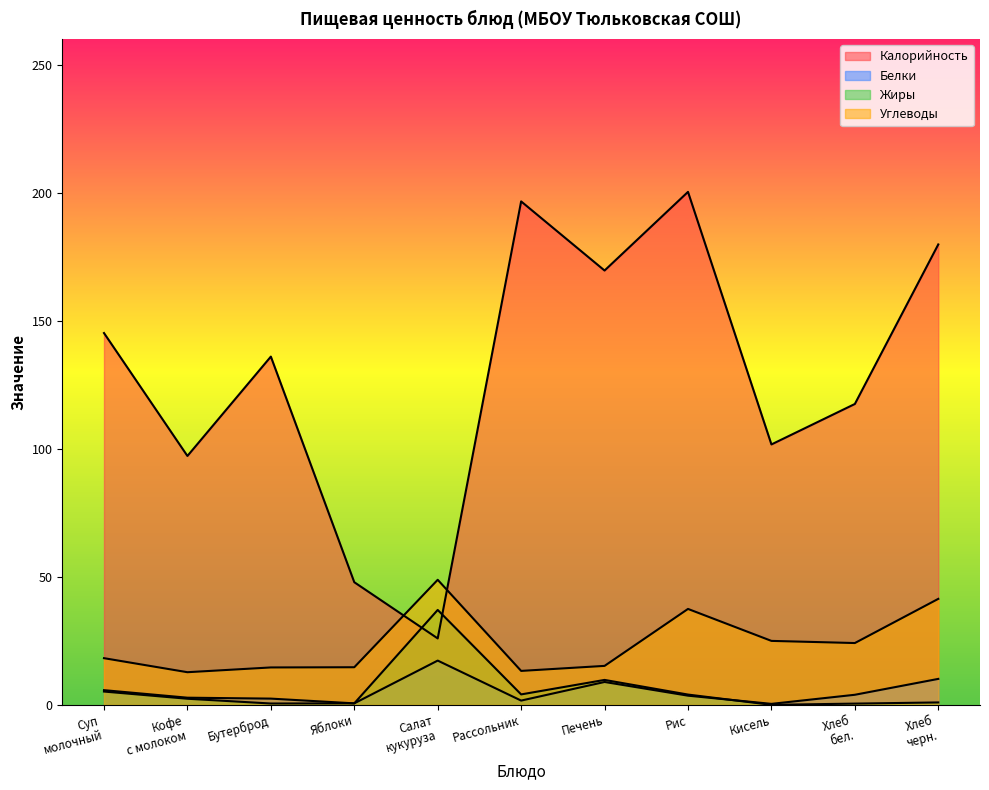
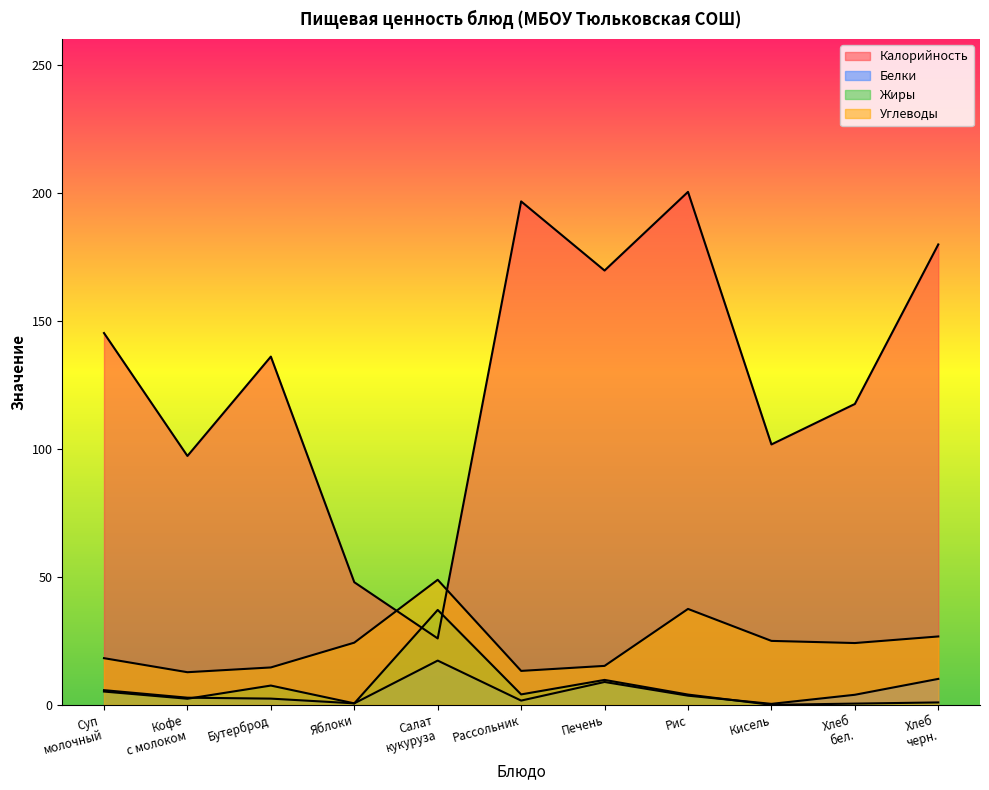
Жиры, Бутерброд: 1 -> 8
Углеводы, Яблоки: 15 -> 24
Углеводы, Хлеб черн.: 41 -> 27
